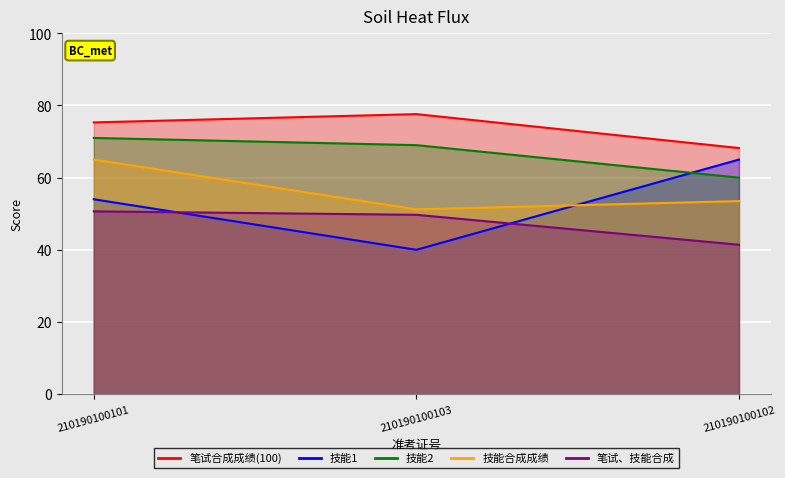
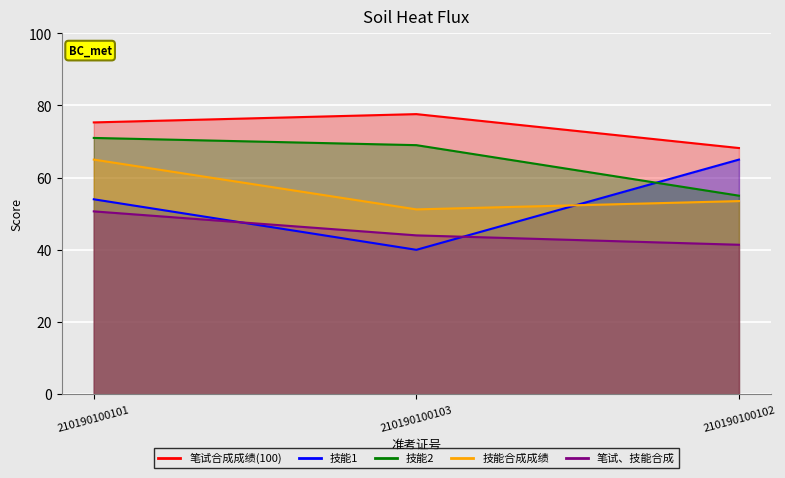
笔试、技能合成, 210190100103: 50 -> 44
技能2, 210190100102: 60 -> 55
